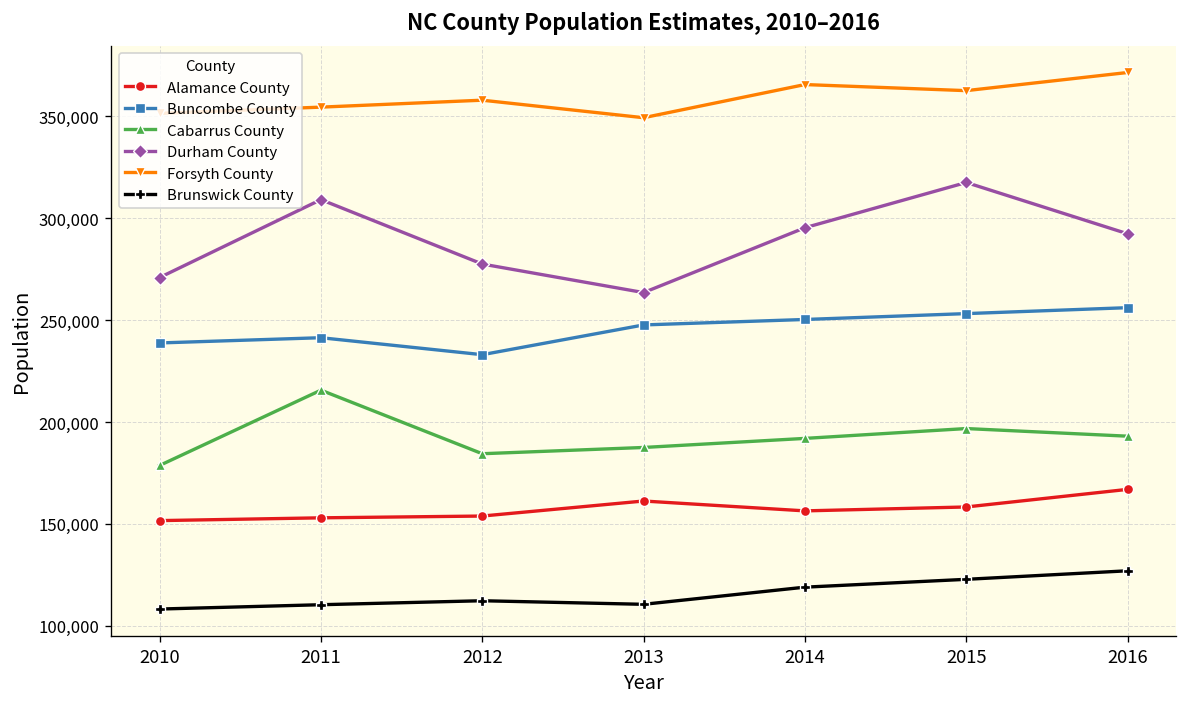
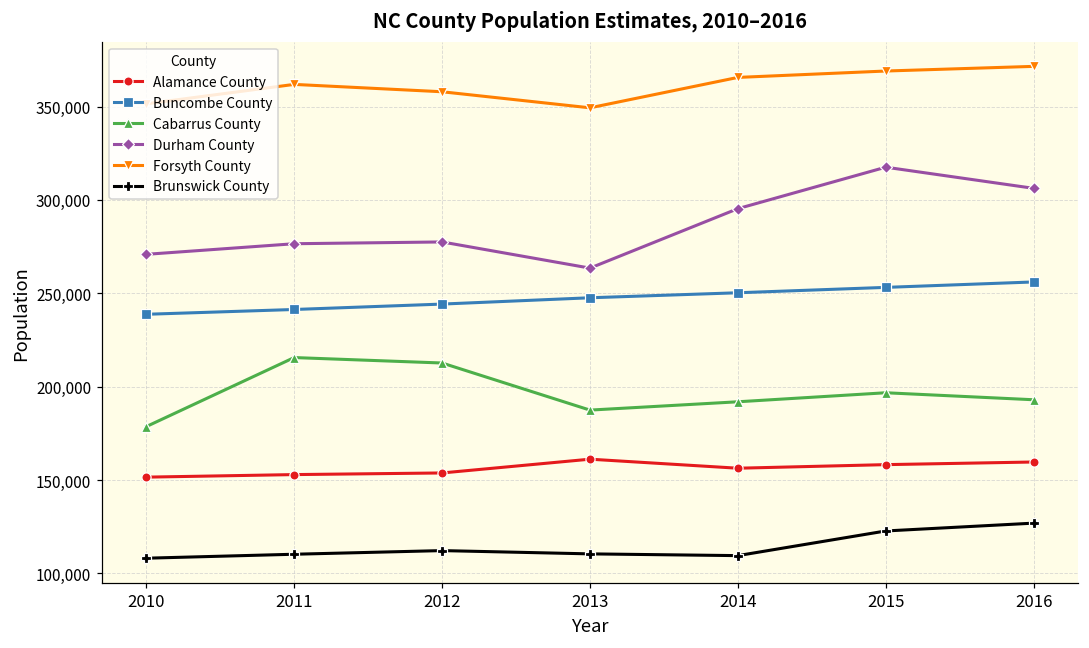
Durham County, 2011: 309,000 -> 277,000
Forsyth County, 2011: 355,000 -> 362,000
Buncombe County, 2012: 233,000 -> 244,000
Cabarrus County, 2012: 184,000 -> 213,000
Brunswick County, 2014: 119,000 -> 110,000
Forsyth County, 2015: 363,000 -> 369,000
Alamance County, 2016: 167,000 -> 160,000
Durham County, 2016: 292,000 -> 306,000
